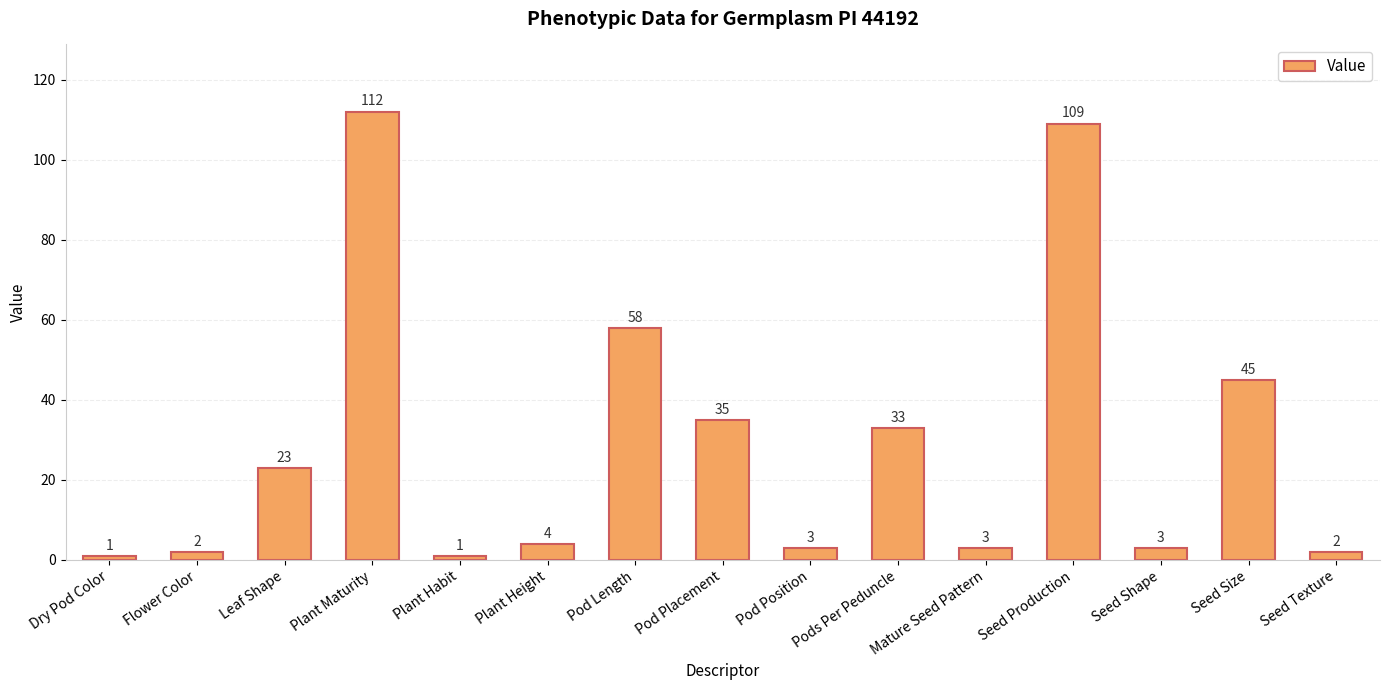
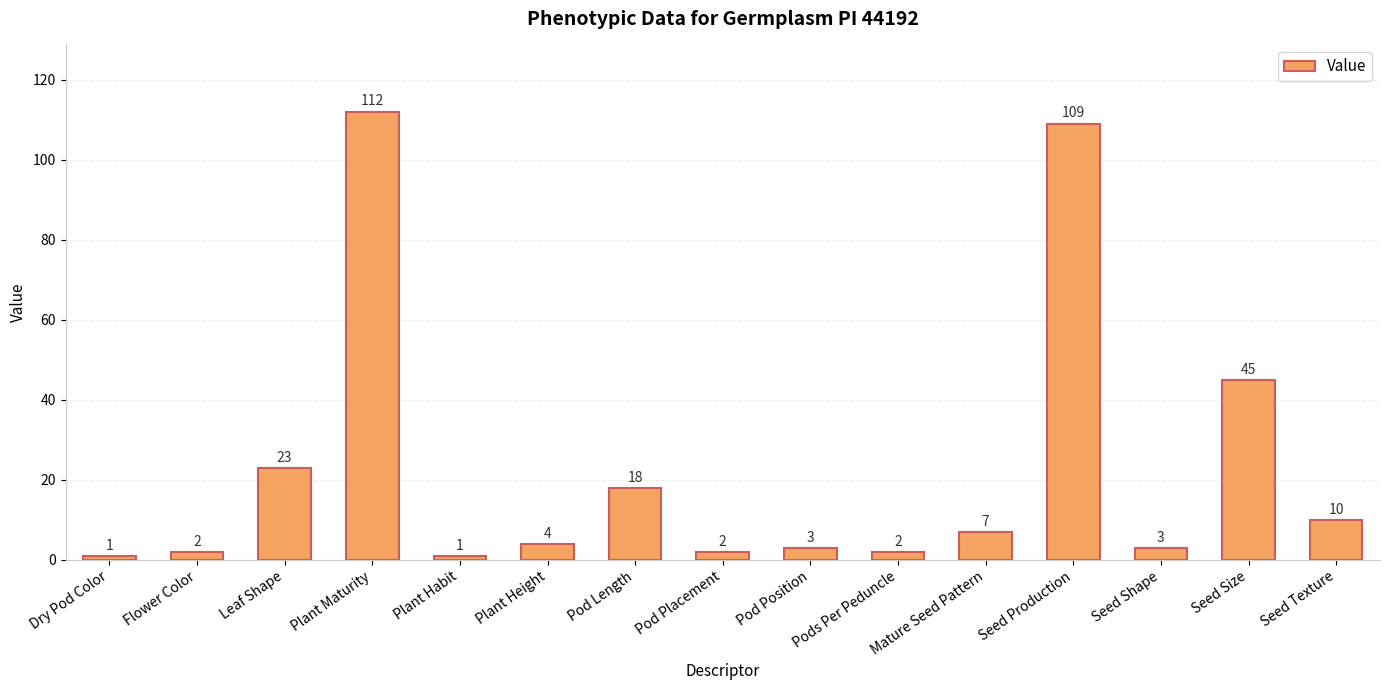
Pod Length: 58 -> 18
Pod Placement: 35 -> 2
Pods Per Peduncle: 33 -> 2
Mature Seed Pattern: 3 -> 7
Seed Texture: 2 -> 10
